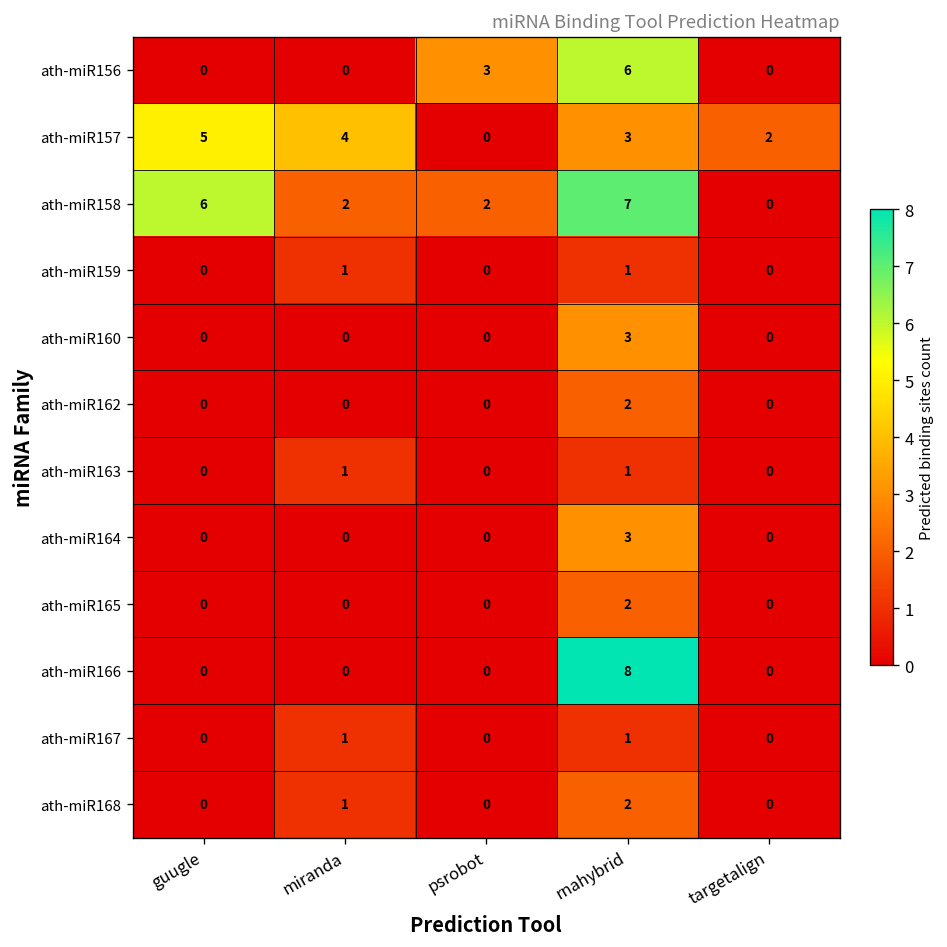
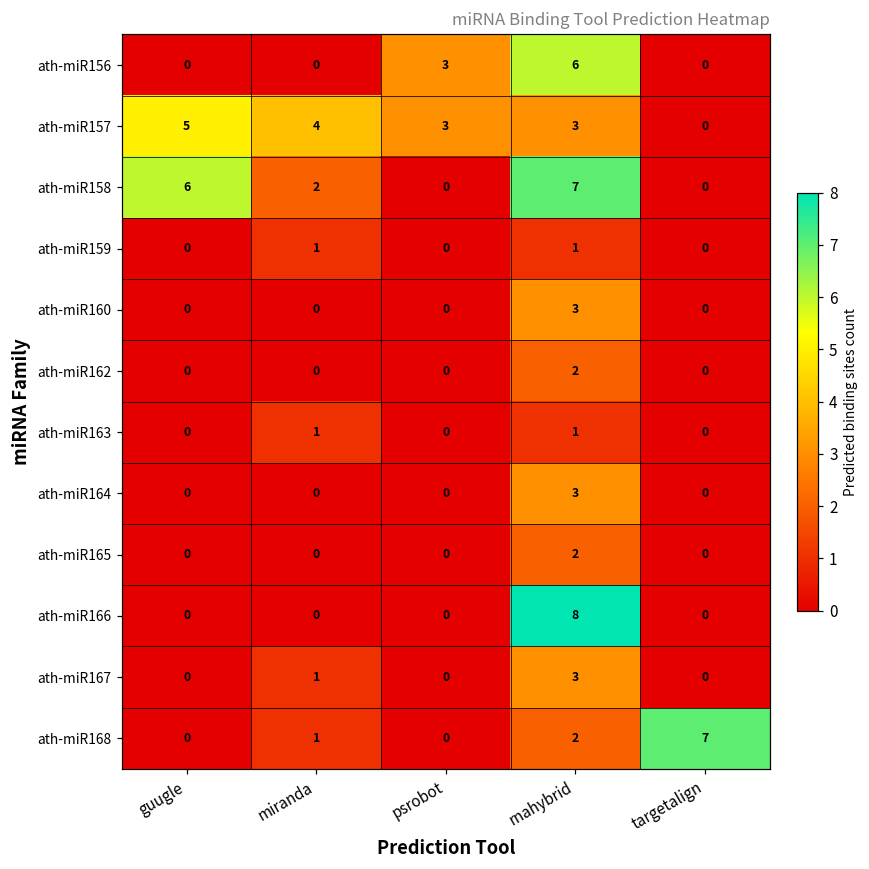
ath-miR157, psrobot: 0 -> 3
ath-miR157, targetalign: 2 -> 0
ath-miR158, psrobot: 2 -> 0
ath-miR167, rnahybrid: 1 -> 3
ath-miR168, targetalign: 0 -> 7
